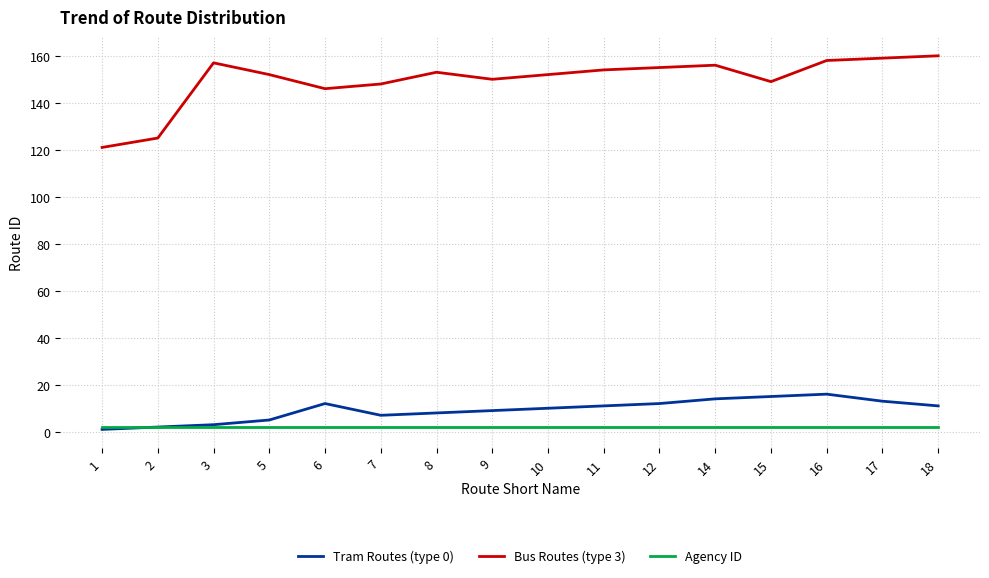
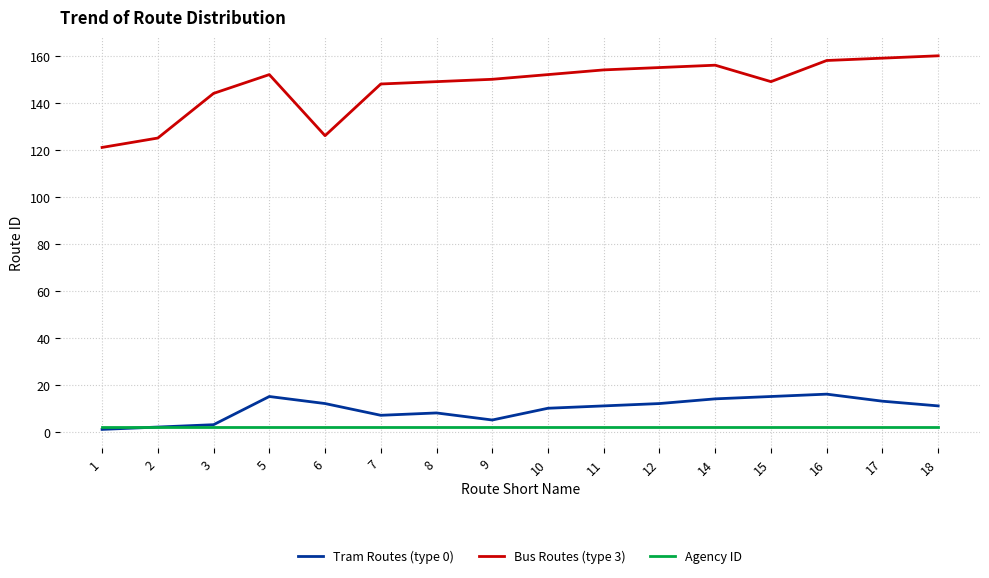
Bus Routes (type 3), 3: 157 -> 144
Tram Routes (type 0), 5: 5 -> 15
Bus Routes (type 3), 6: 146 -> 126
Bus Routes (type 3), 8: 153 -> 149
Tram Routes (type 0), 9: 9 -> 5
